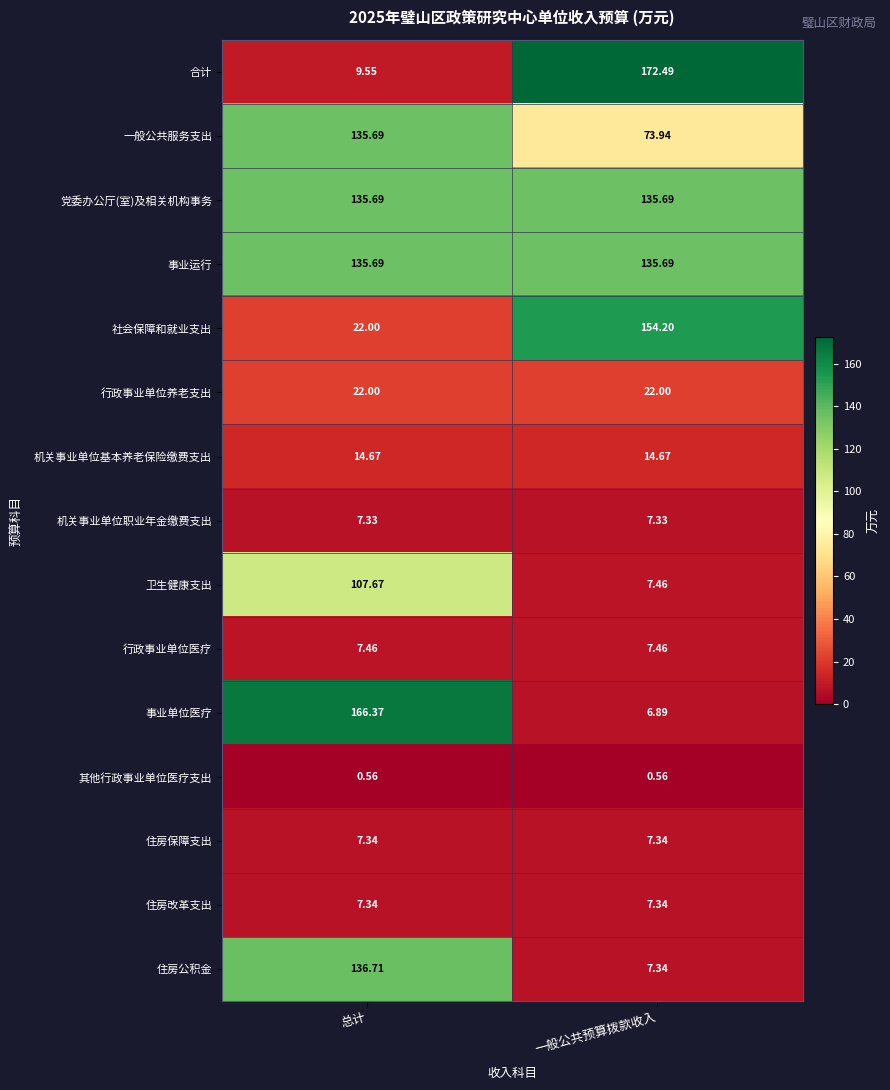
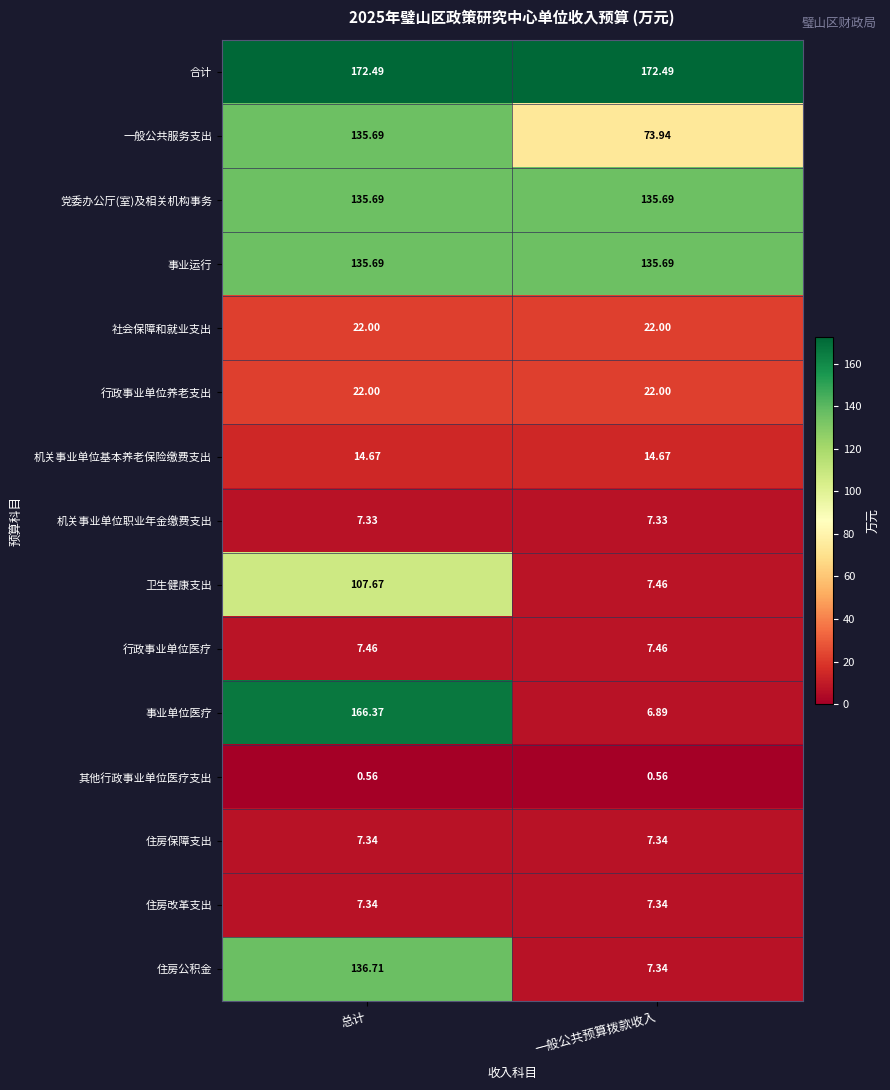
合计, 总计: 9.55 -> 172.49
社会保障和就业支出, 一般公共预算拨款收入: 154.20 -> 22.00
